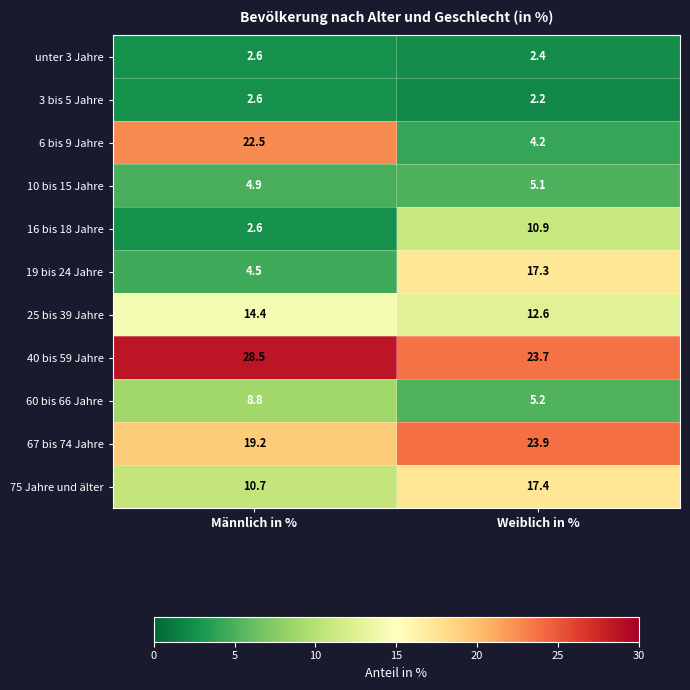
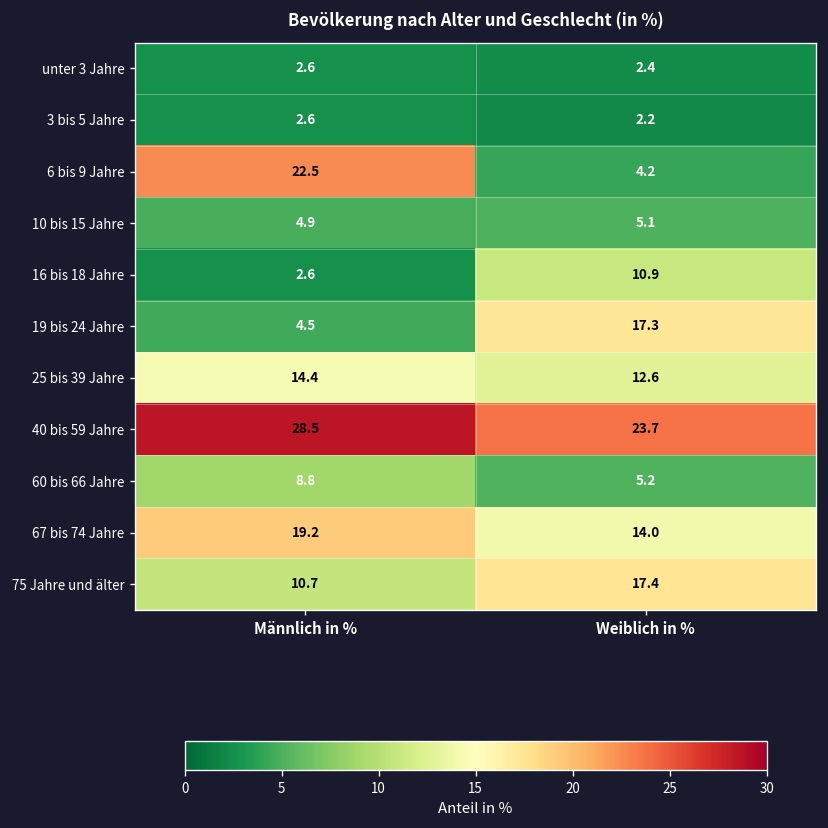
67 bis 74 Jahre, Weiblich in %: 23.9 -> 14.0
